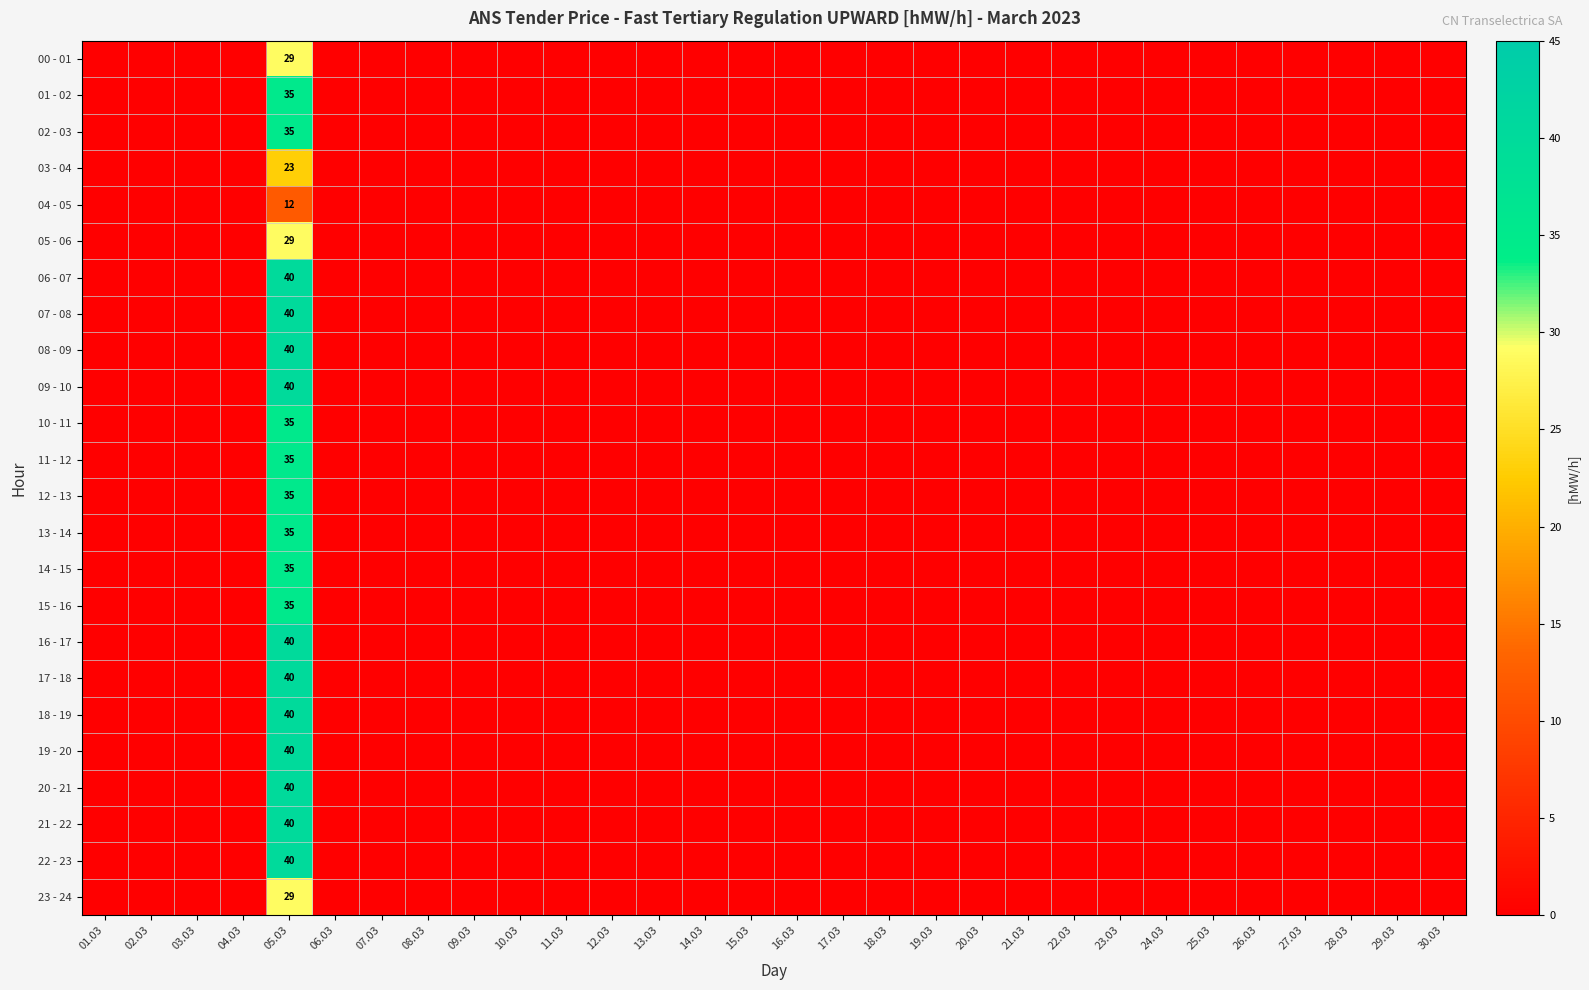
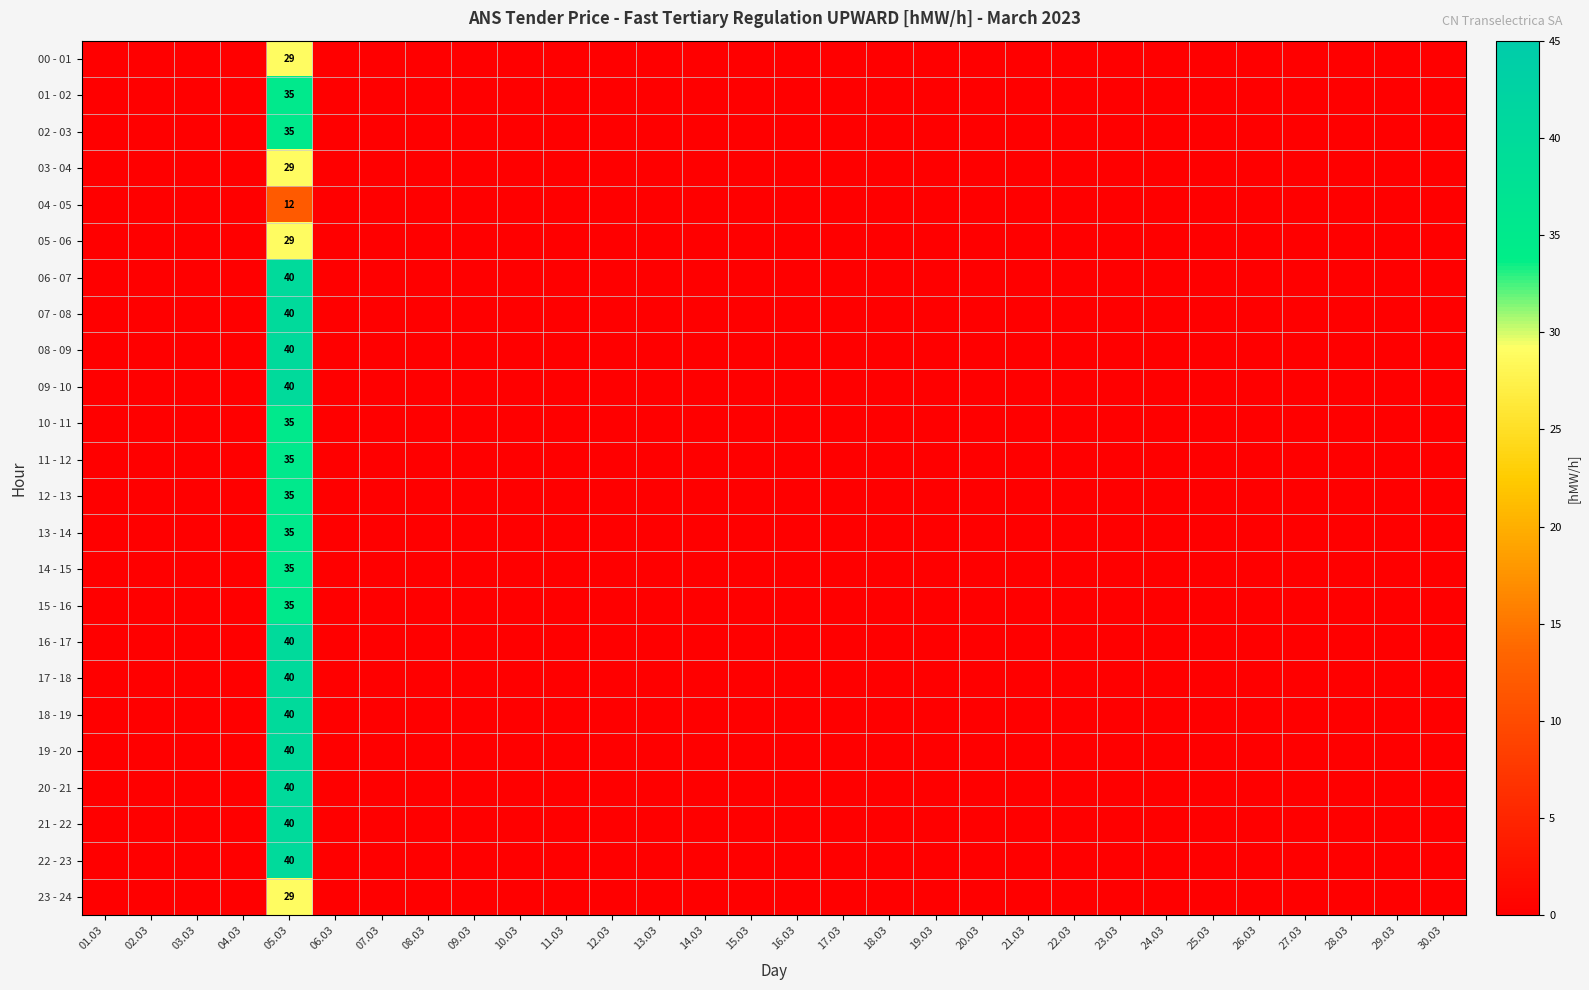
03 - 04, 05.03: 23 -> 29
